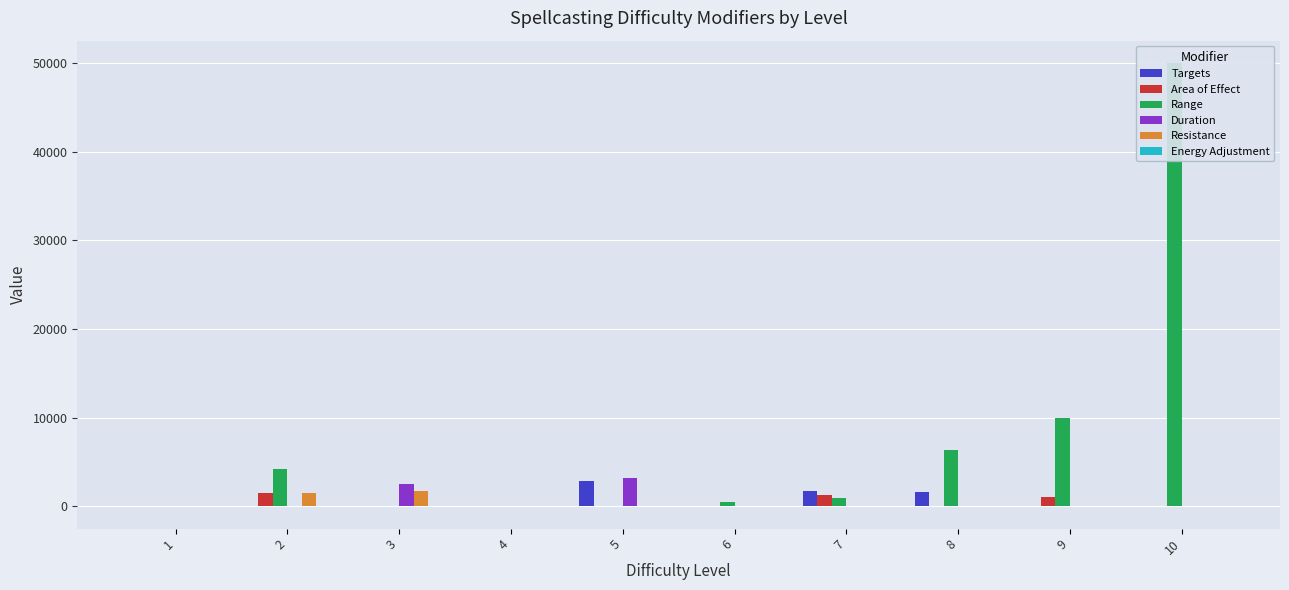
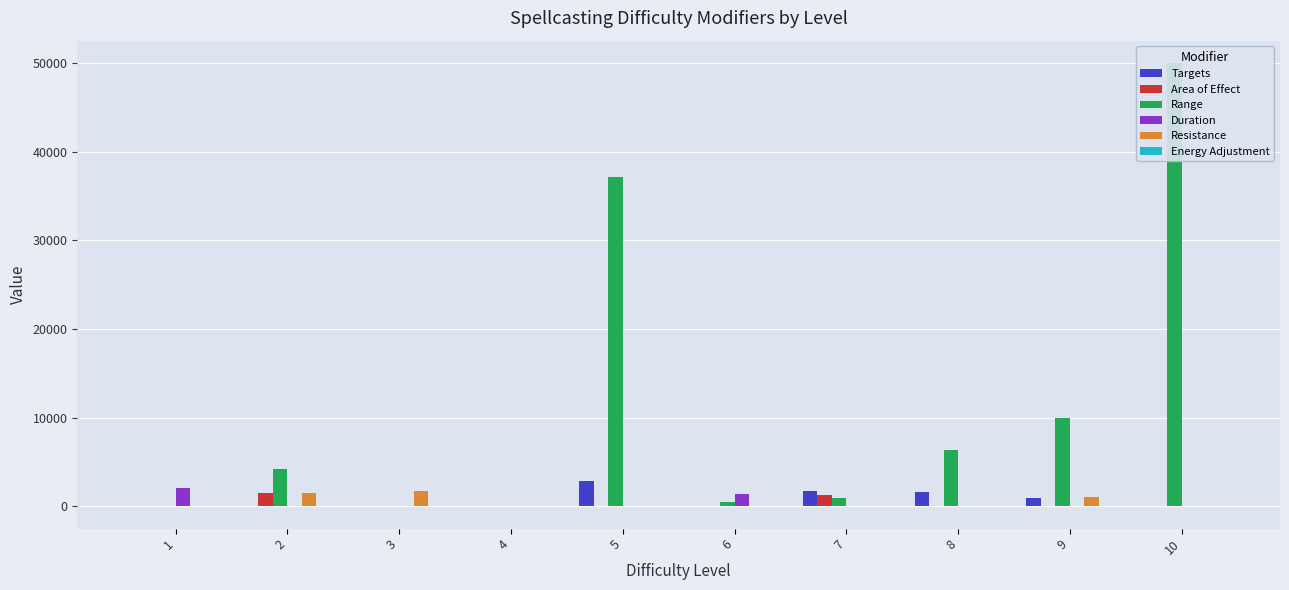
Duration, 1: 0 -> 2000
Duration, 3: 3000 -> 0
Range, 5: 0 -> 37000
Duration, 5: 3000 -> 0
Duration, 6: 0 -> 1000
Targets, 9: 0 -> 1000
Area of Effect, 9: 1000 -> 0
Resistance, 9: 0 -> 1000
